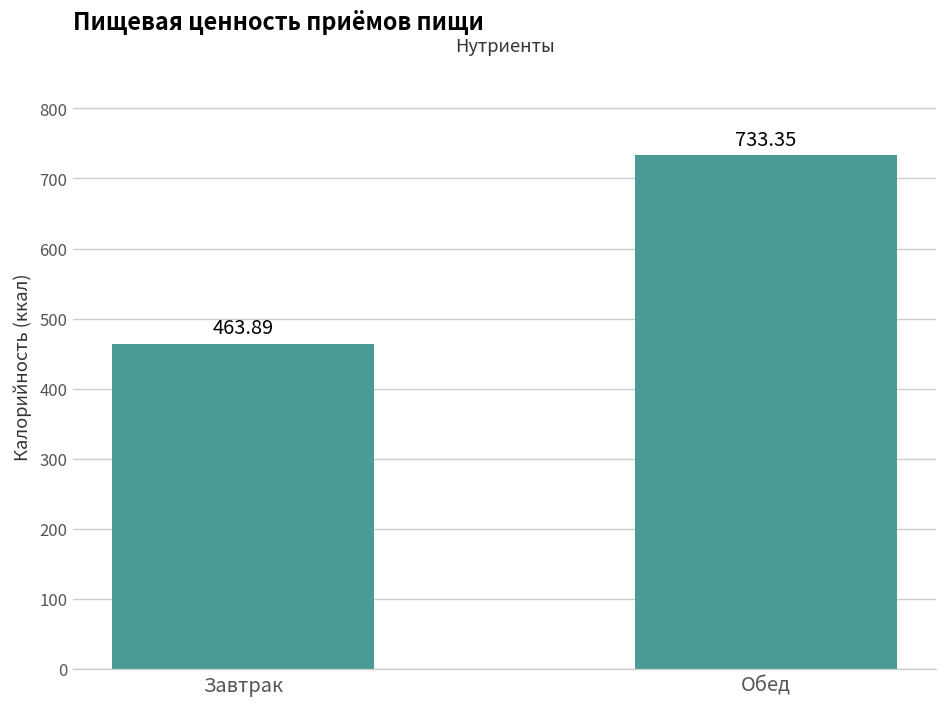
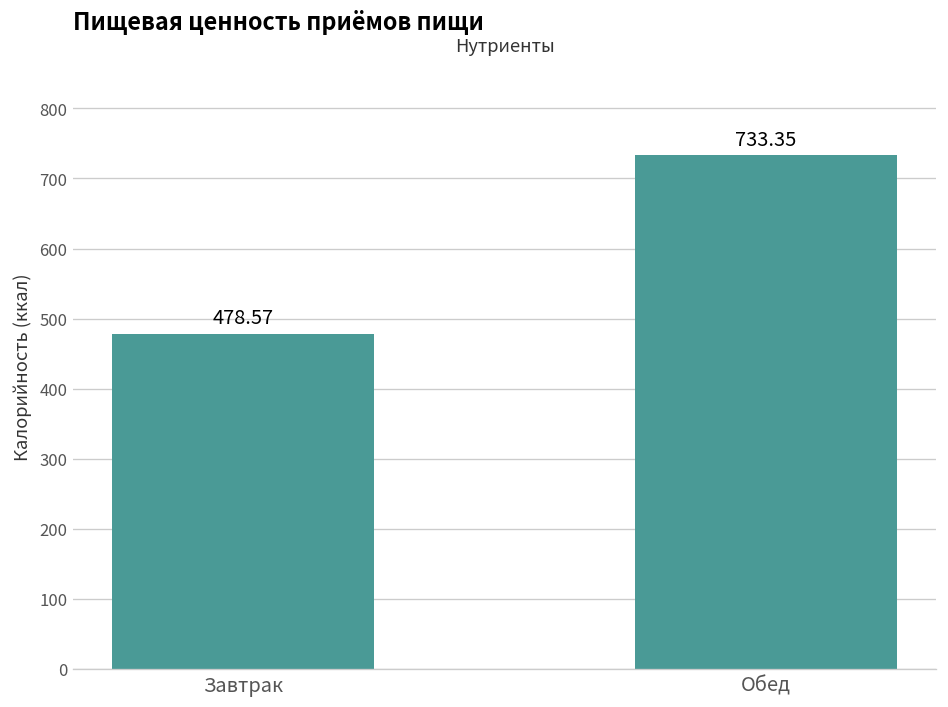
Завтрак: 463.89 -> 478.57
